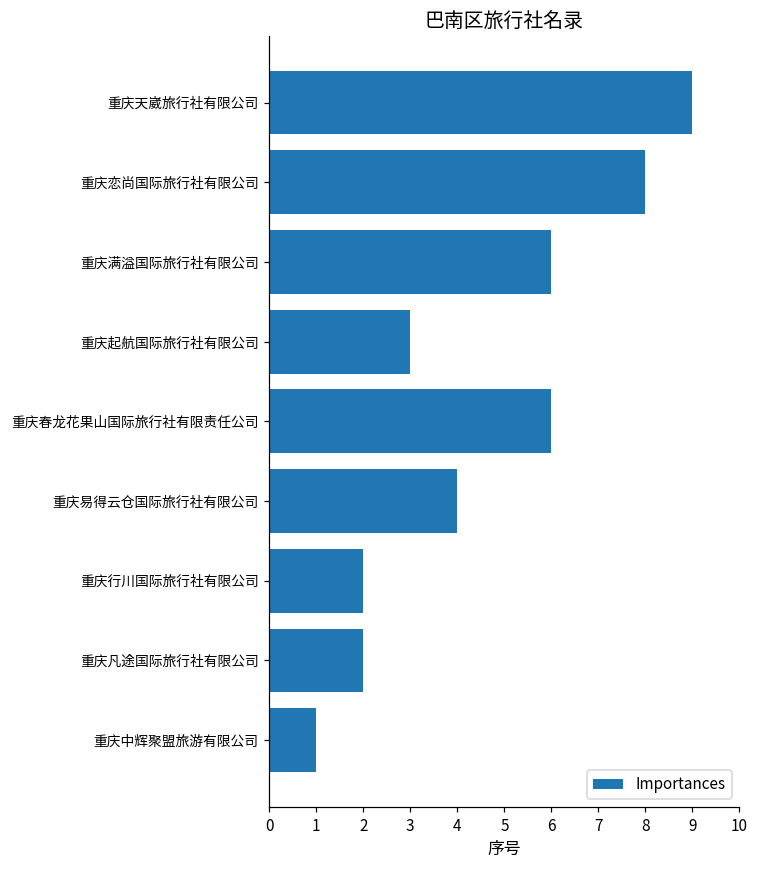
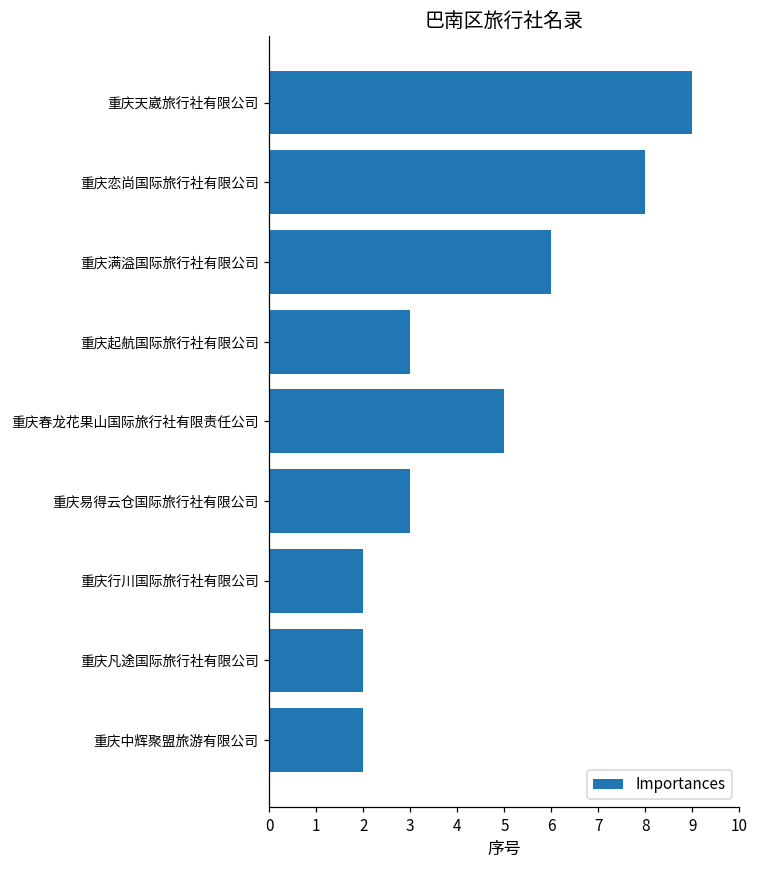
重庆春龙花果山国际旅行社有限责任公司: 6 -> 5
重庆易得云仓国际旅行社有限公司: 4 -> 3
重庆中辉聚盟旅游有限公司: 1 -> 2
